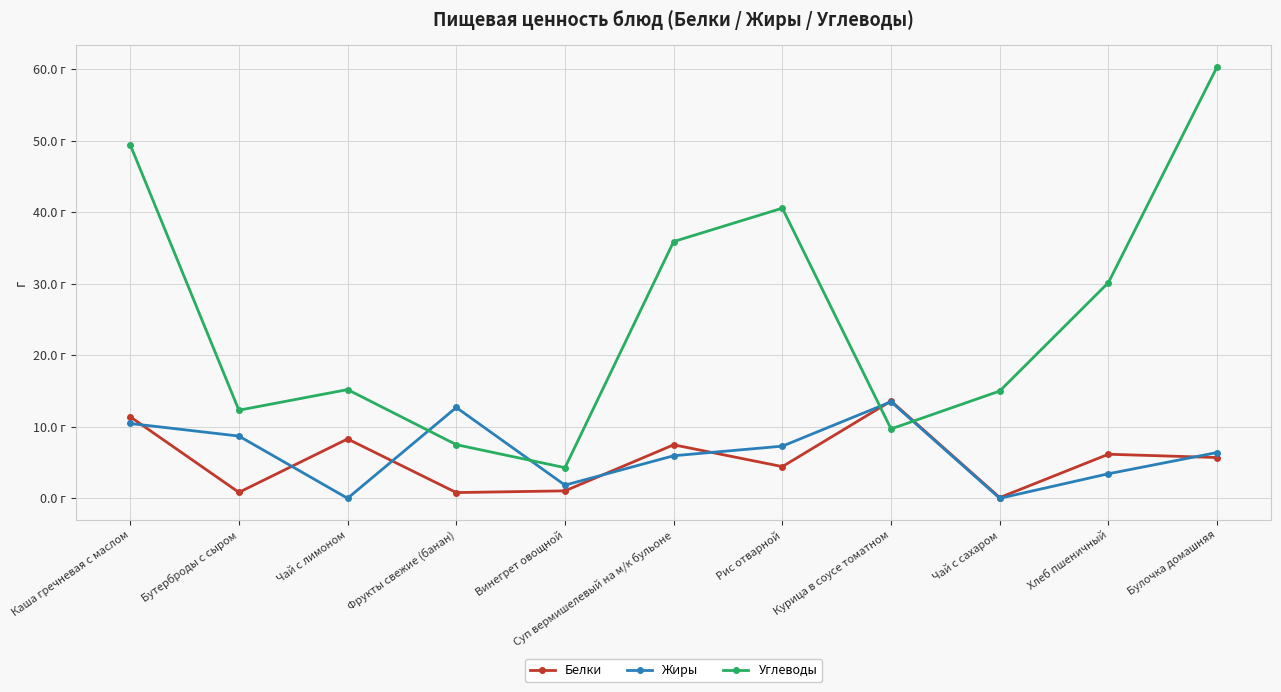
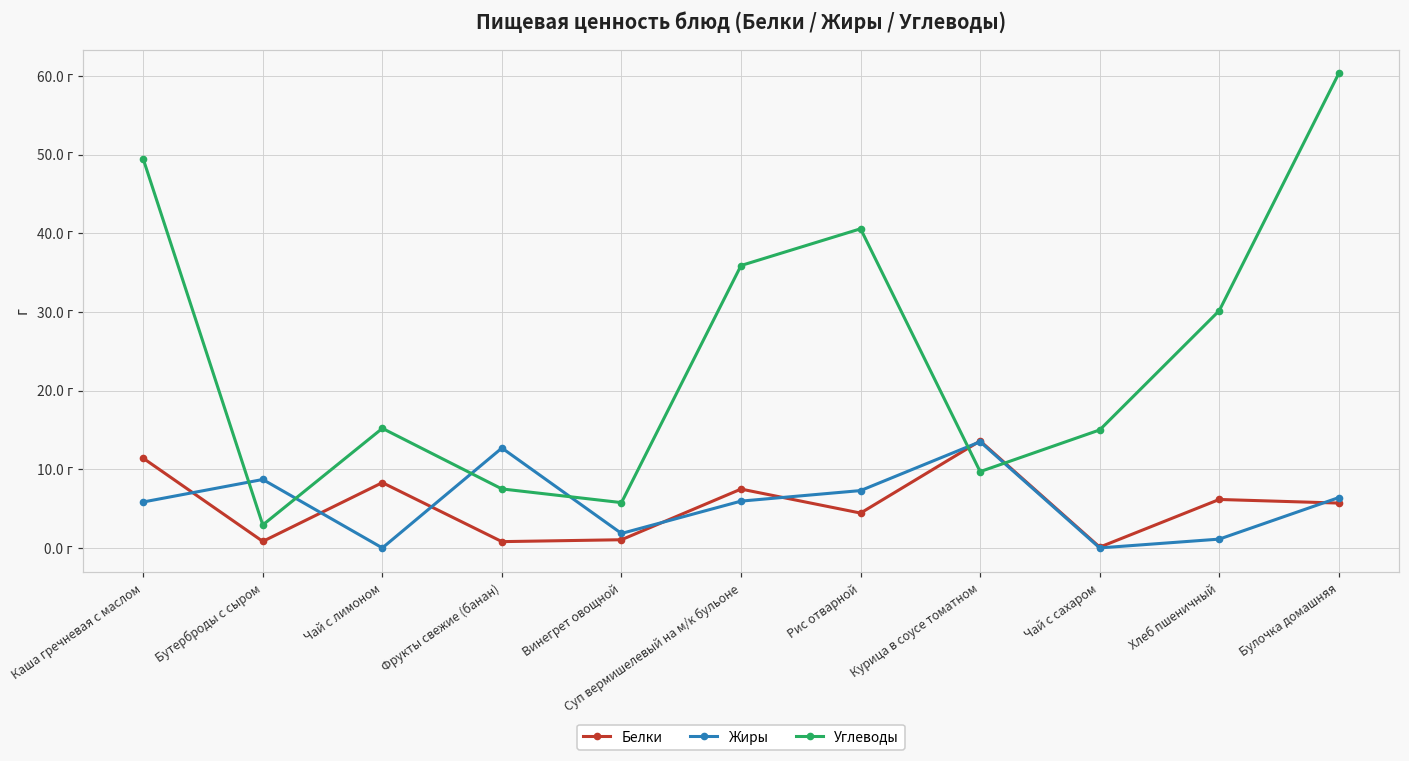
Жиры, Каша гречневая с маслом: 10 г -> 6 г
Углеводы, Бутерброды с сыром: 12 г -> 3 г
Углеводы, Винегрет овощной: 4 г -> 6 г
Жиры, Хлеб пшеничный: 3 г -> 1 г
